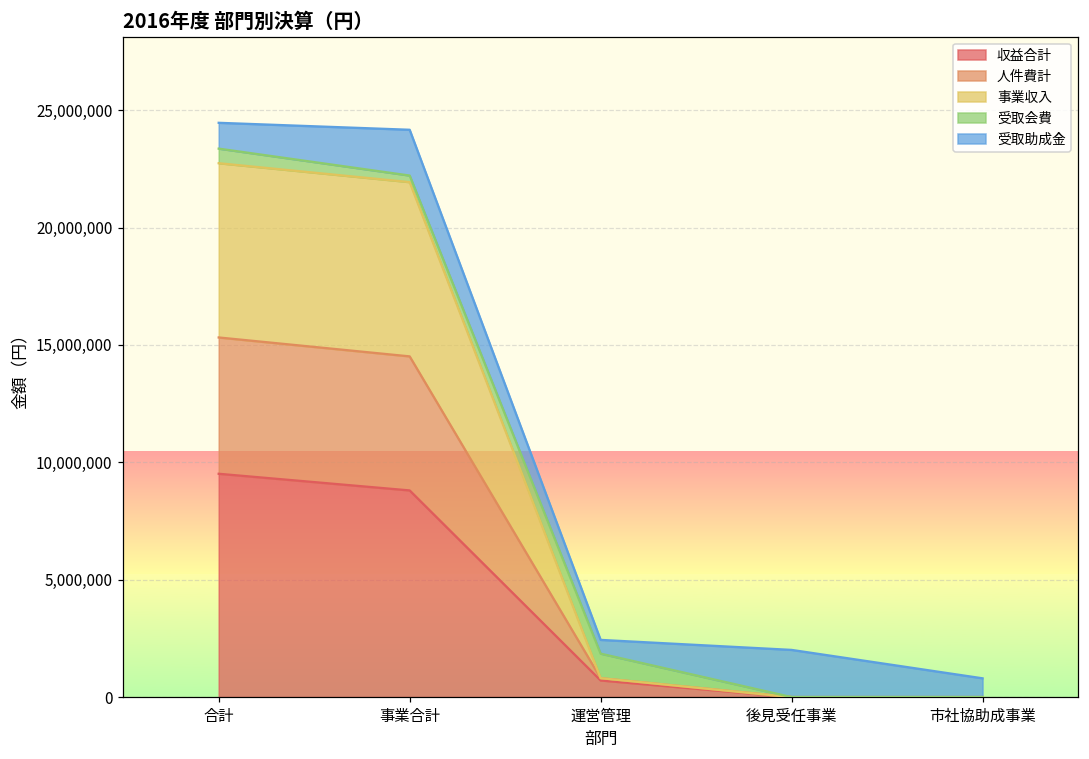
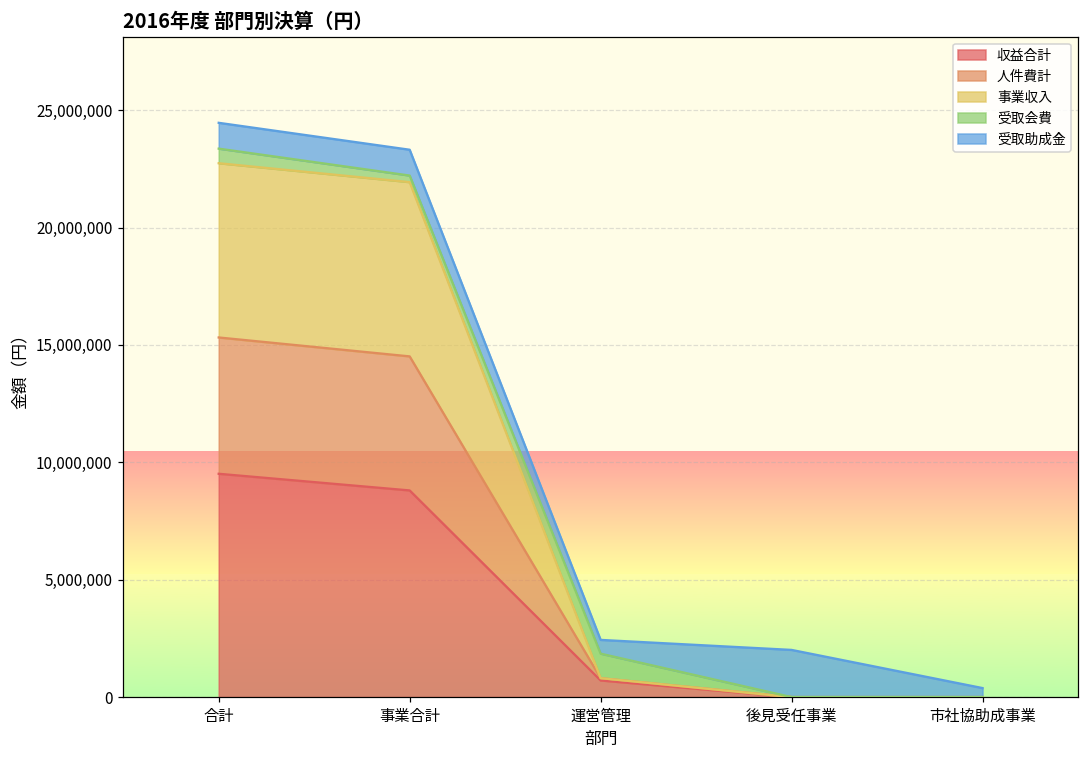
受取助成金, 事業合計: 2,000,000 -> 1,100,000
受取助成金, 市社協助成事業: 800,000 -> 400,000
